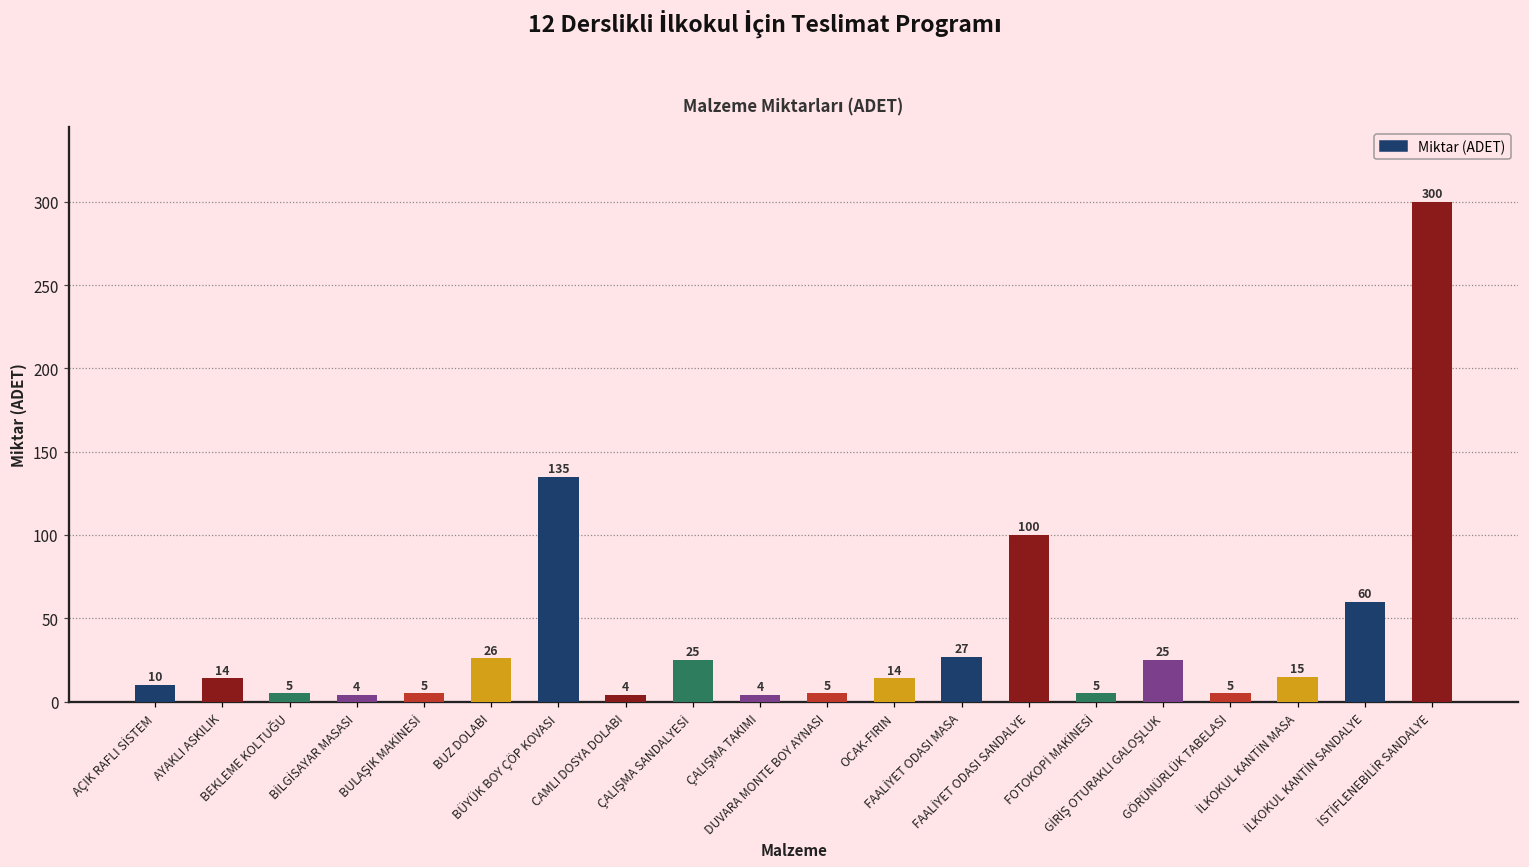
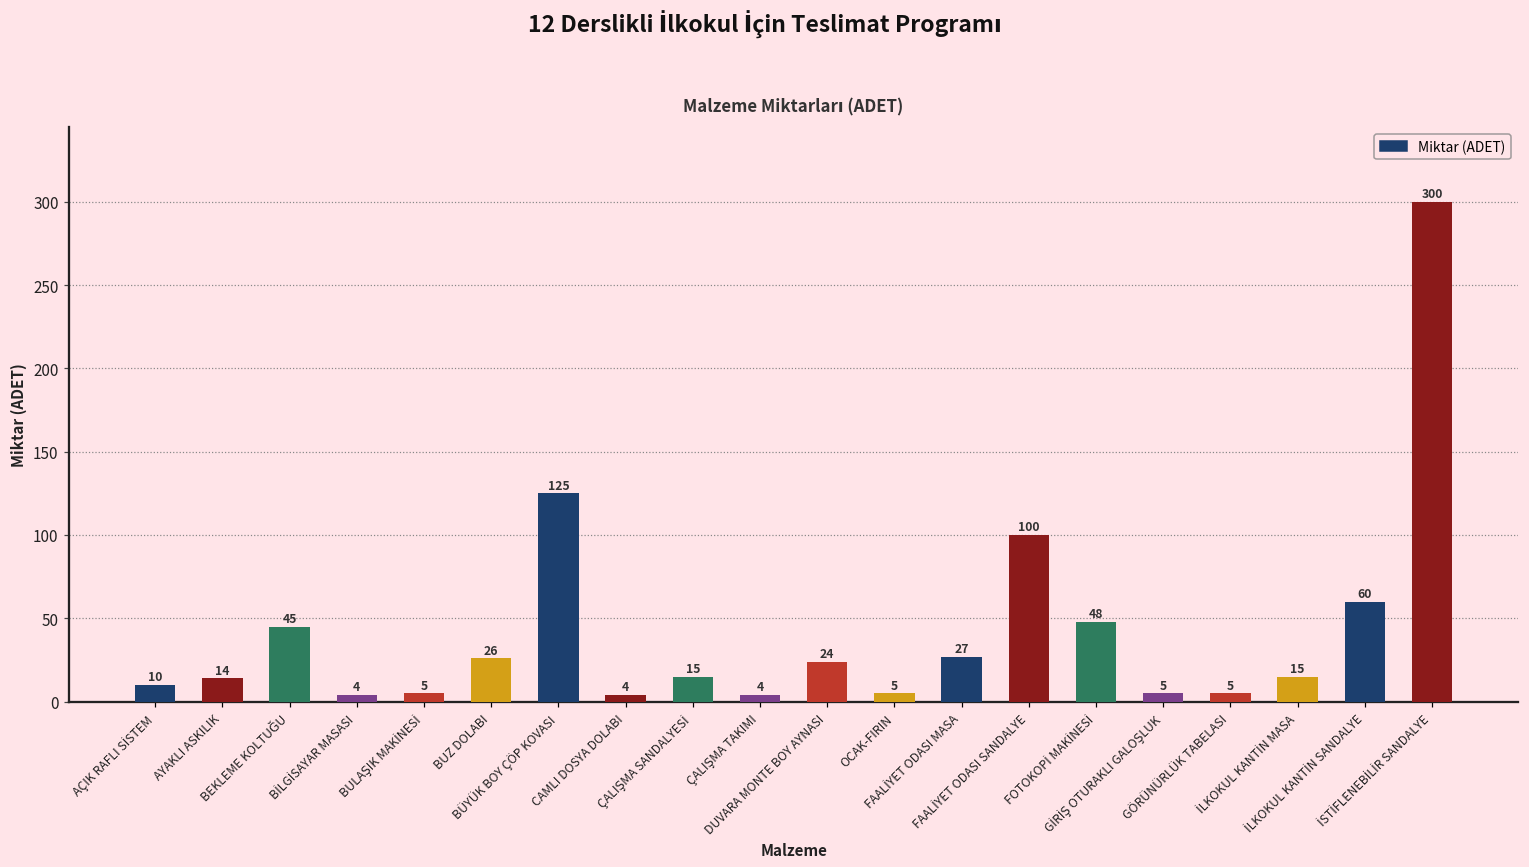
BEKLEME KOLTUĞU: 5 -> 45
BÜYÜK BOY ÇÖP KOVASI: 135 -> 125
ÇALIŞMA SANDALYESİ: 25 -> 15
DUVARA MONTE BOY AYNASI: 5 -> 24
OCAK-FIRIN: 14 -> 5
FOTOKOPİ MAKİNESİ: 5 -> 48
GİRİŞ OTURAKLI GALOŞLUK: 25 -> 5
